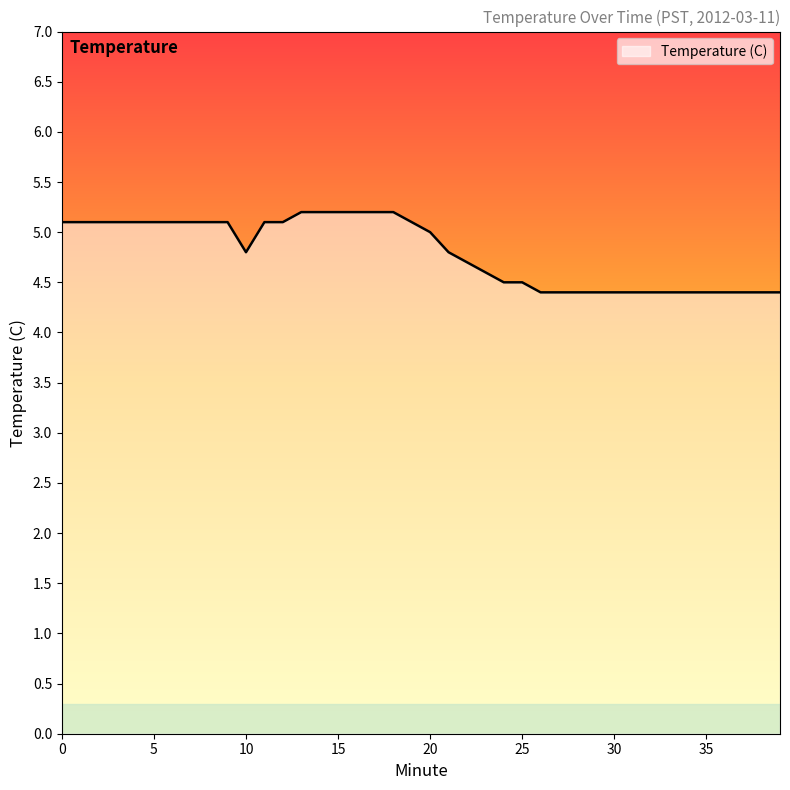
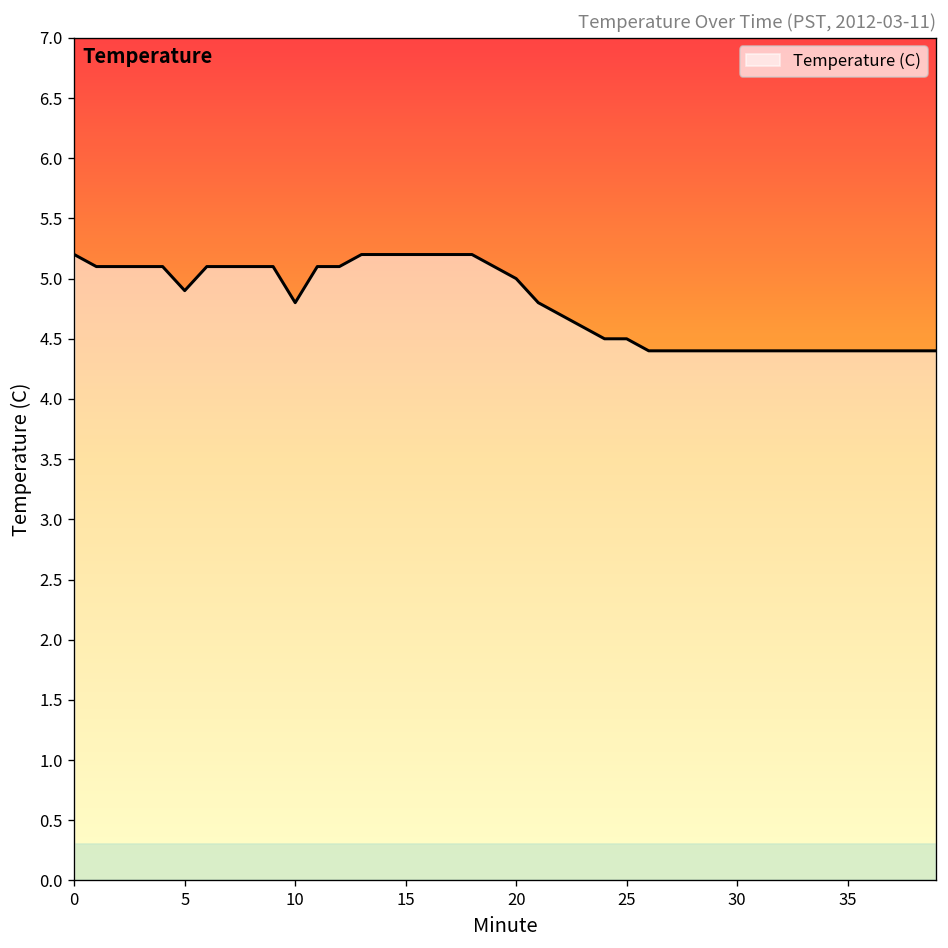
0: 5.1 -> 5.2
5: 5.1 -> 4.9
